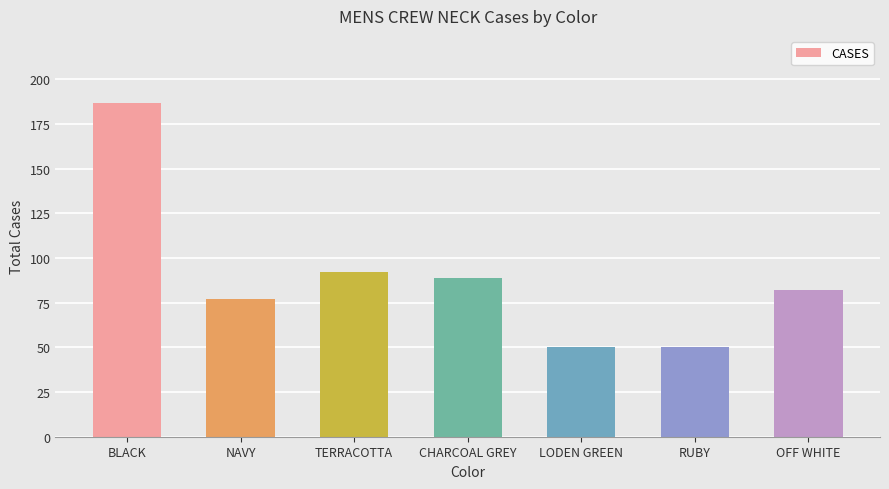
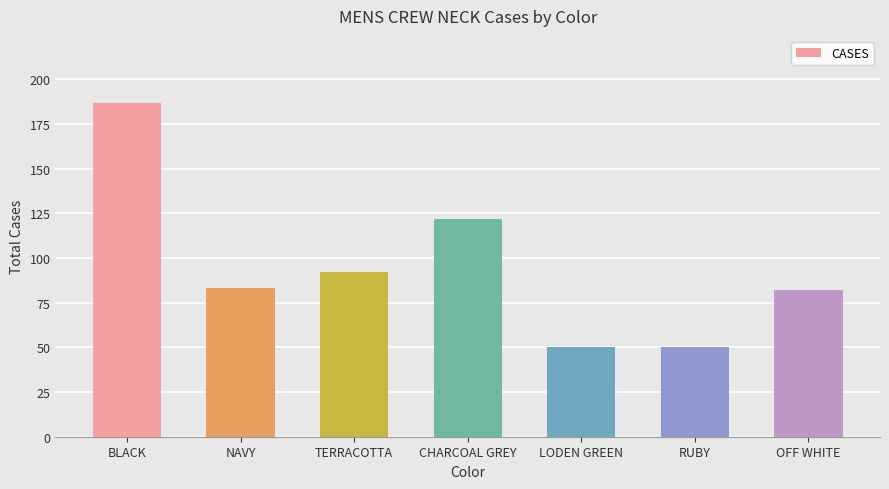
NAVY: 77 -> 83
CHARCOAL GREY: 89 -> 122
